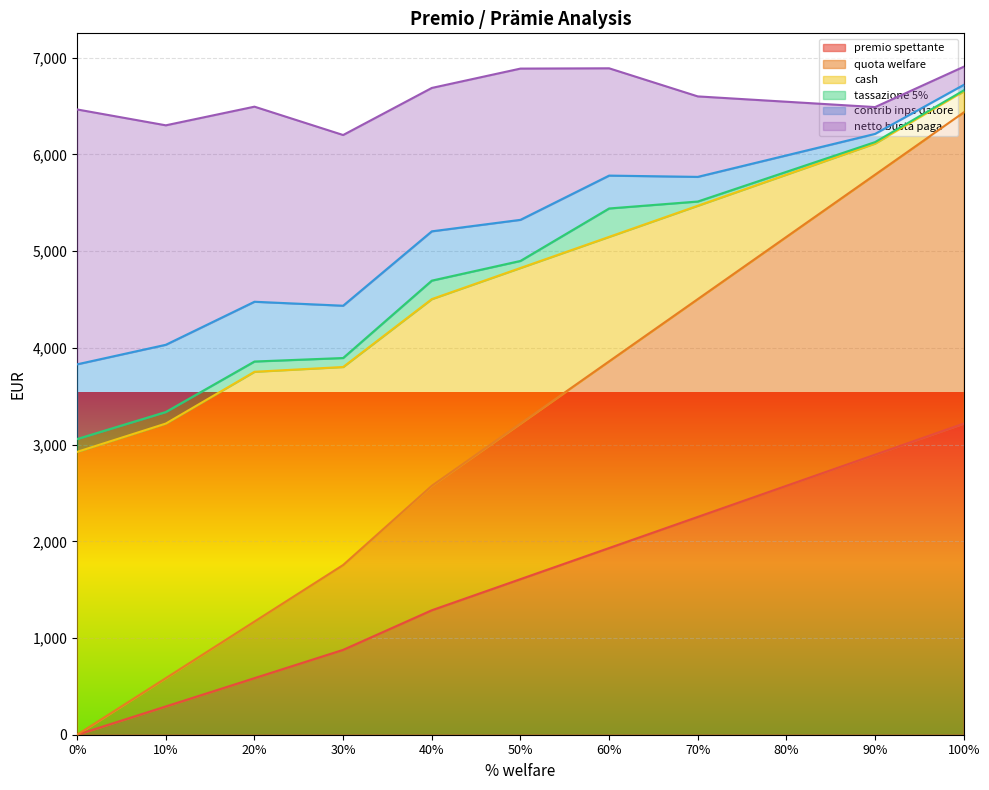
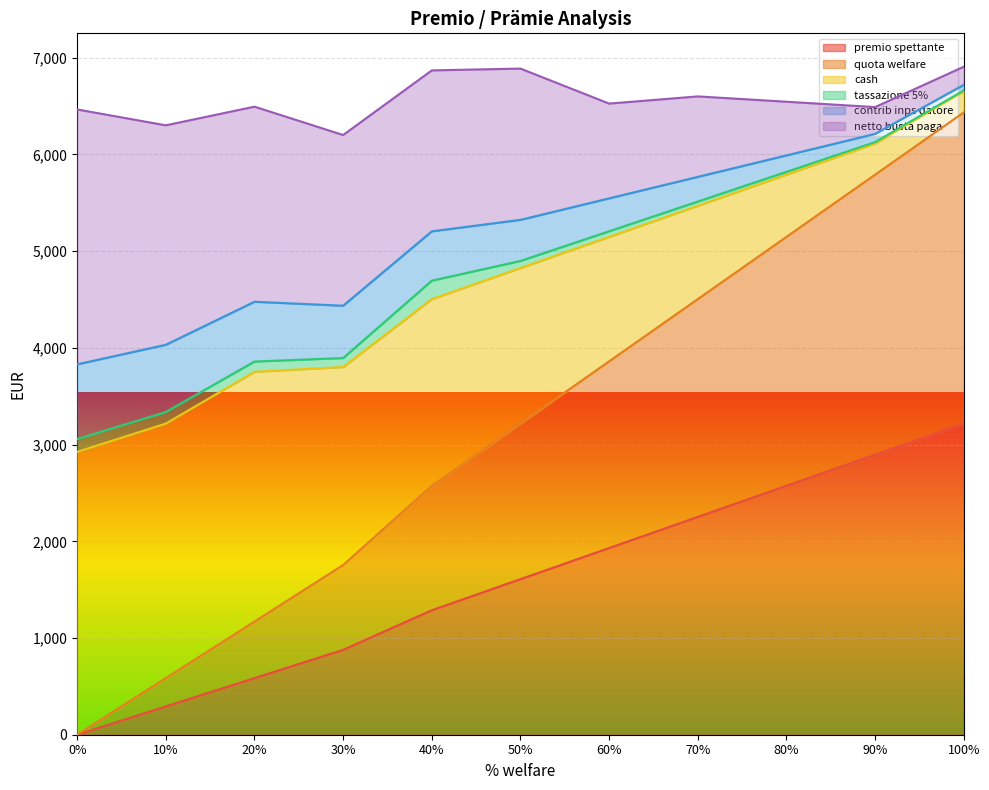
netto busta paga, 40%: 1,500 -> 1,700
tassazione 5%, 60%: 300 -> 100
netto busta paga, 60%: 1,100 -> 1,000
